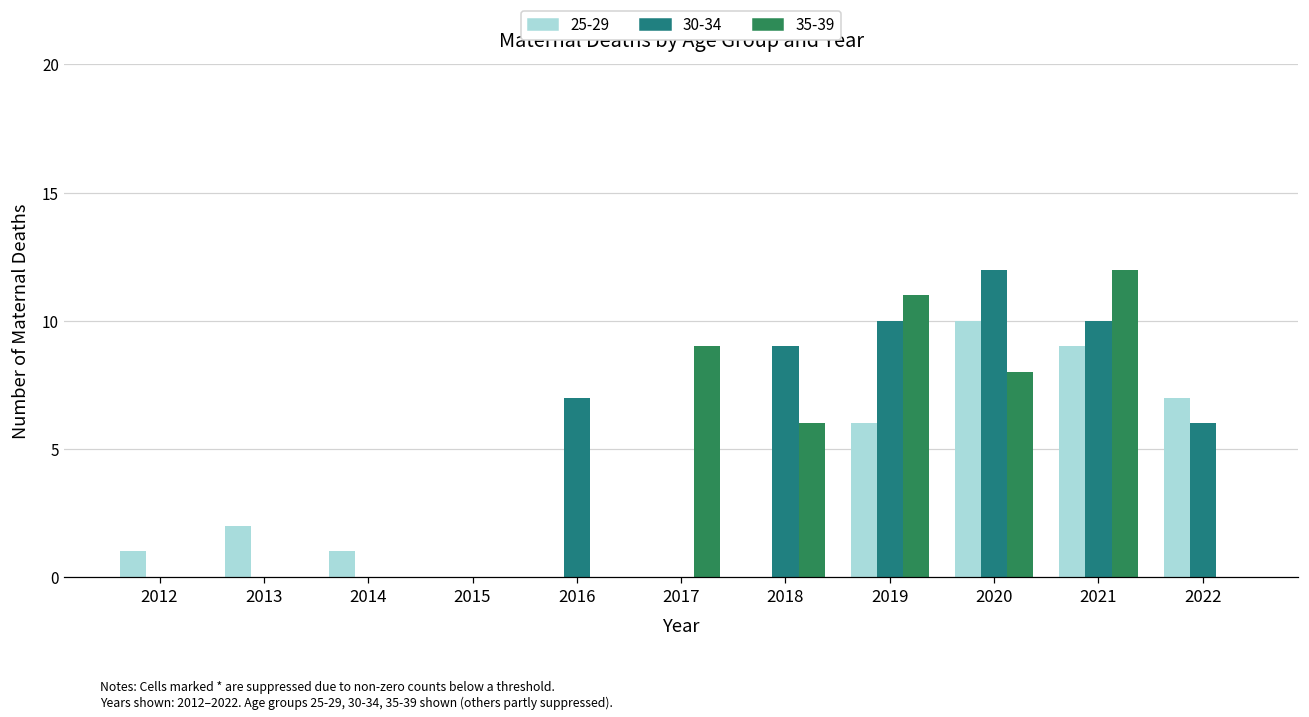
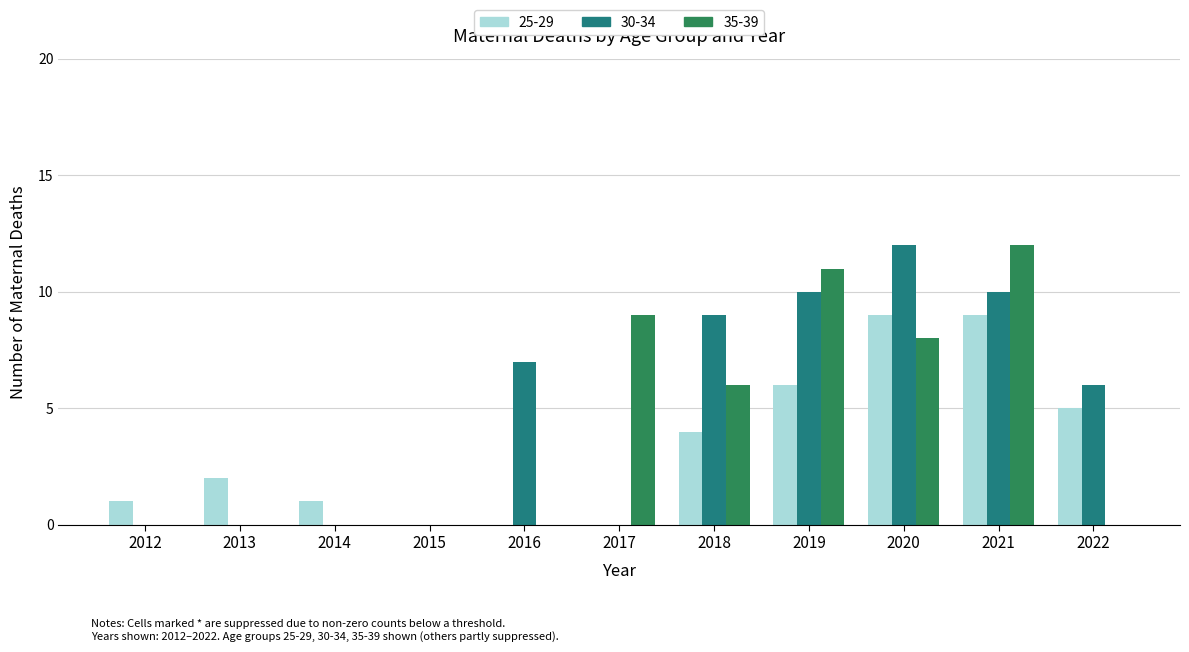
25-29, 2018: 0 -> 4
25-29, 2020: 10 -> 9
25-29, 2022: 7 -> 5
